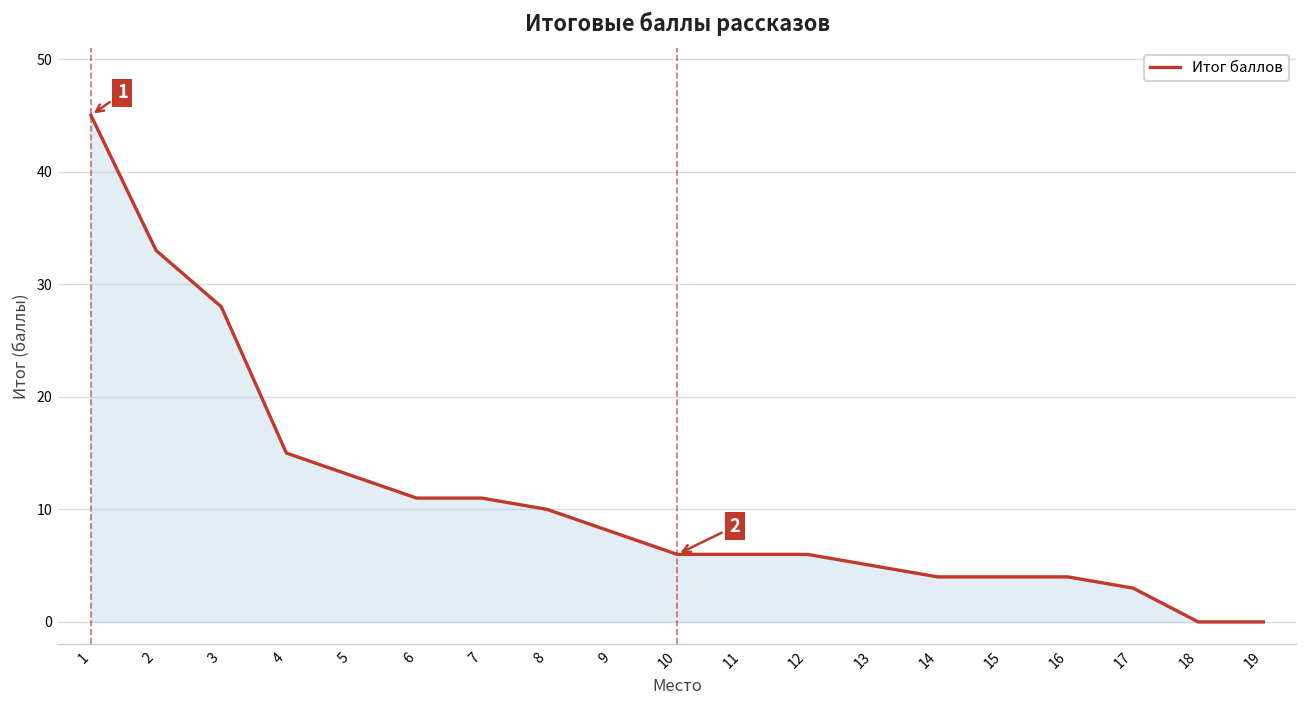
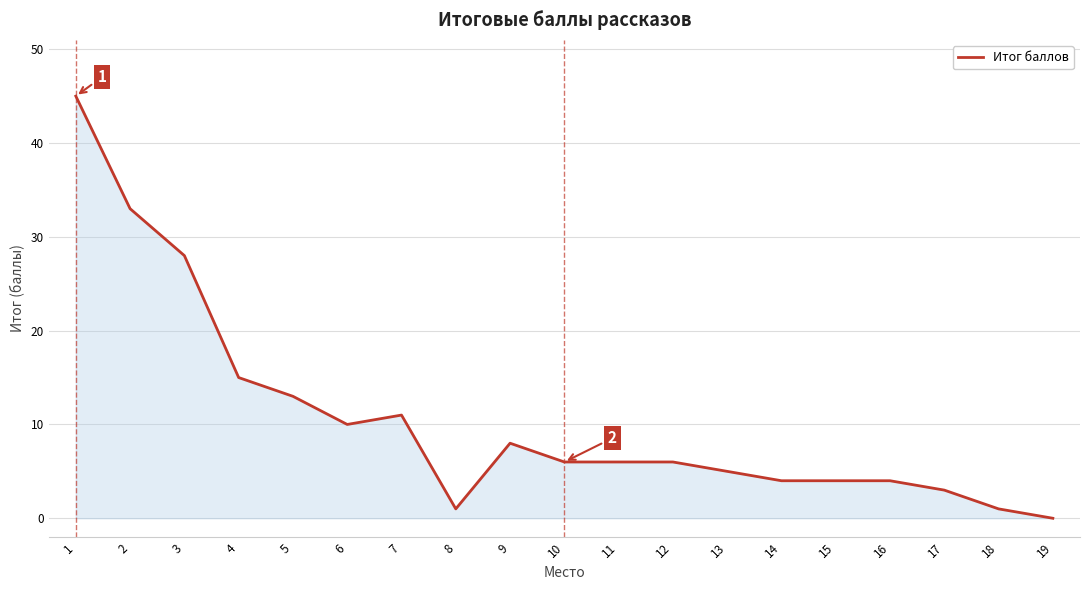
6: 11 -> 10
8: 10 -> 1
18: 0 -> 1
